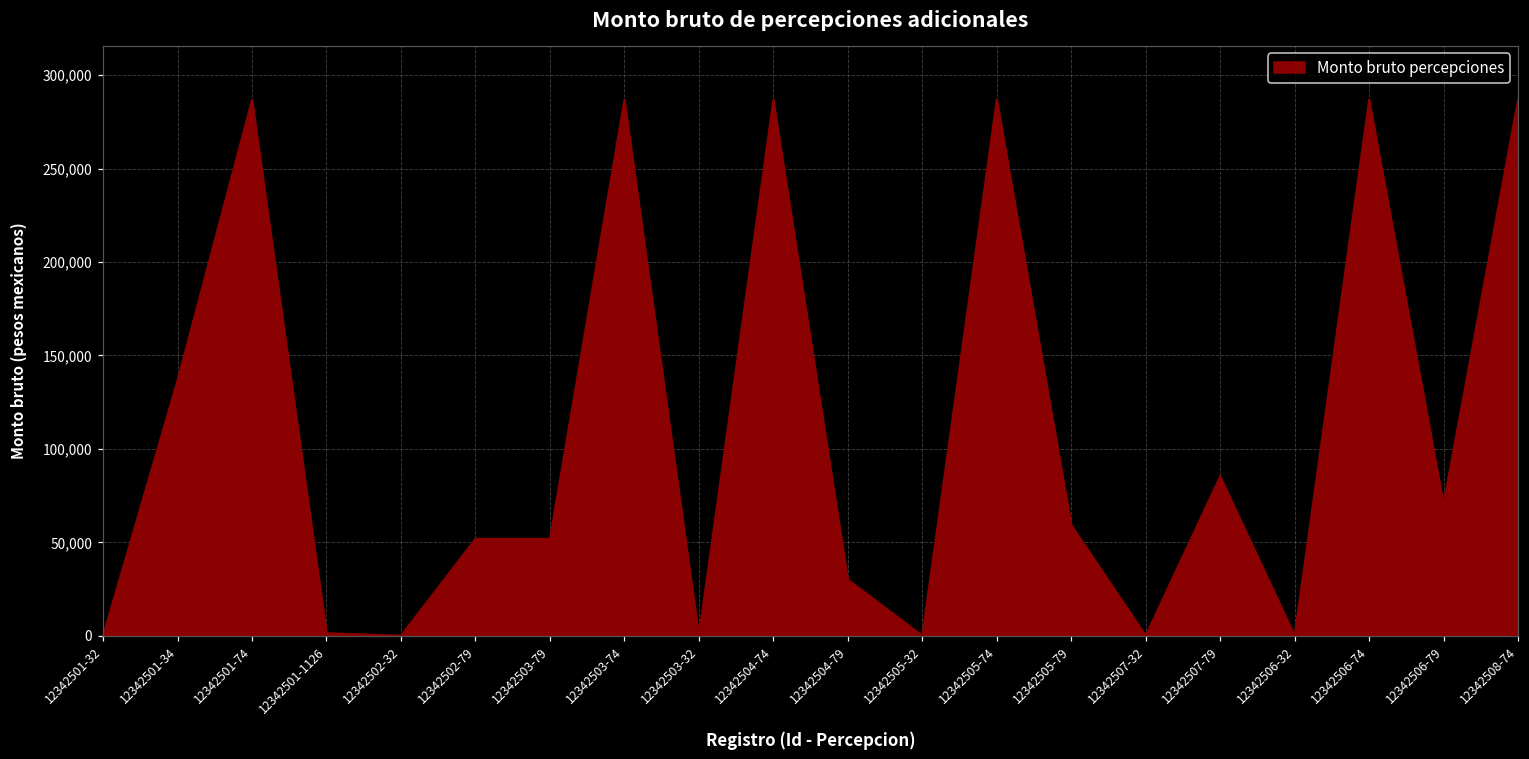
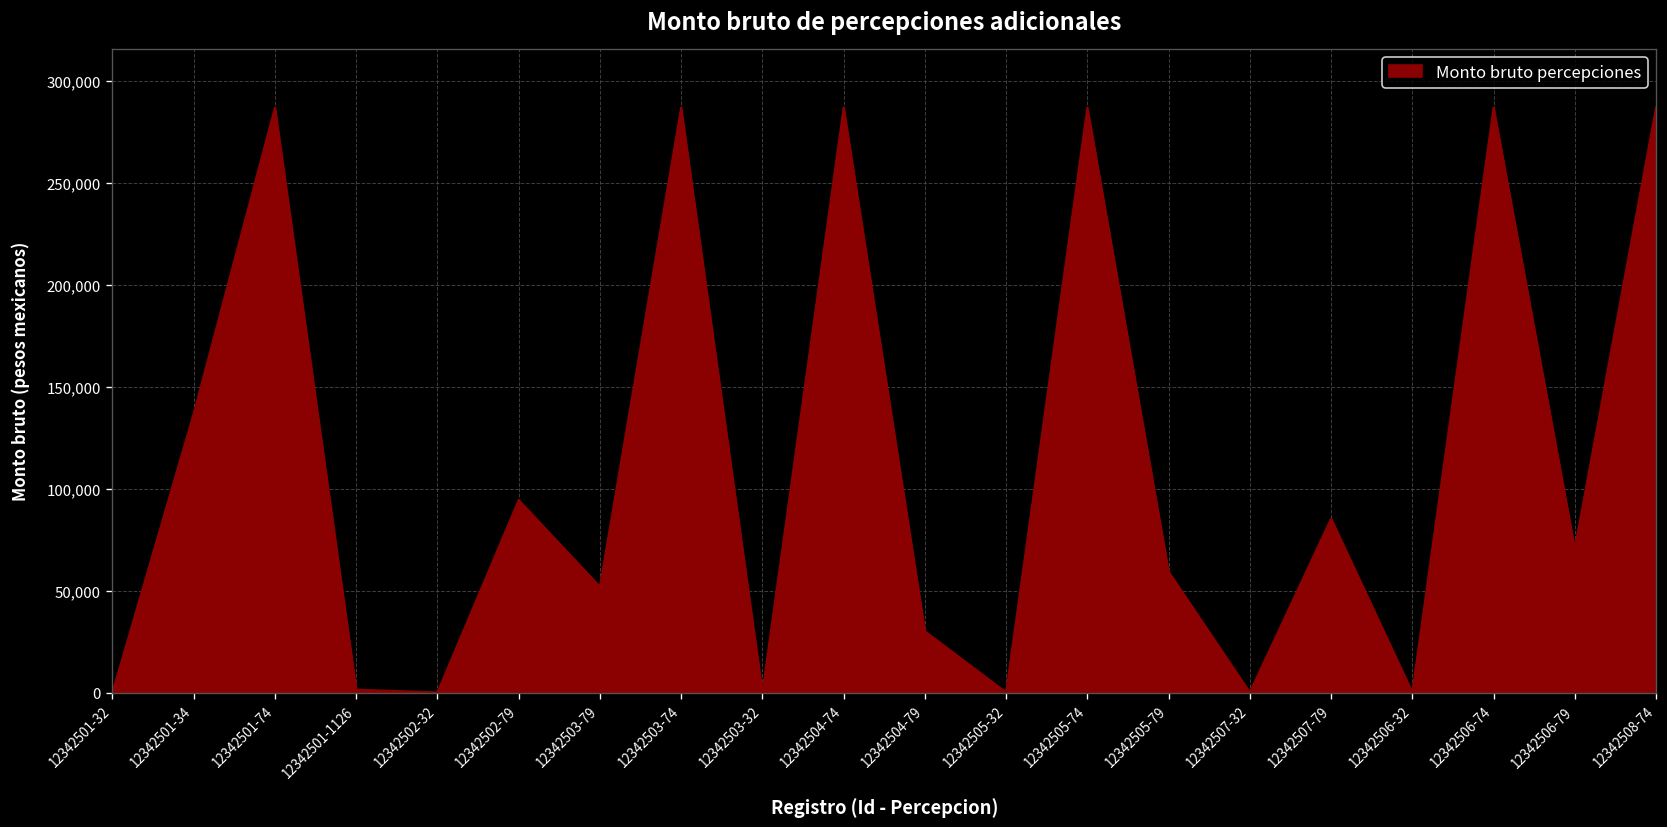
12342502-79: 52,000 -> 94,000
